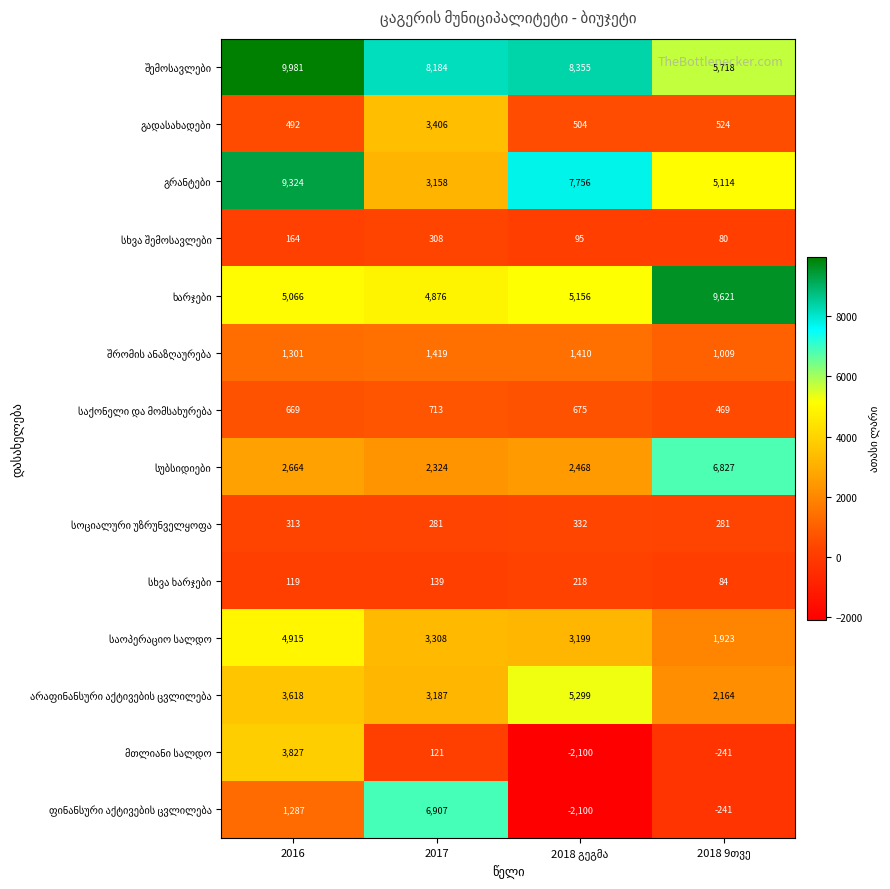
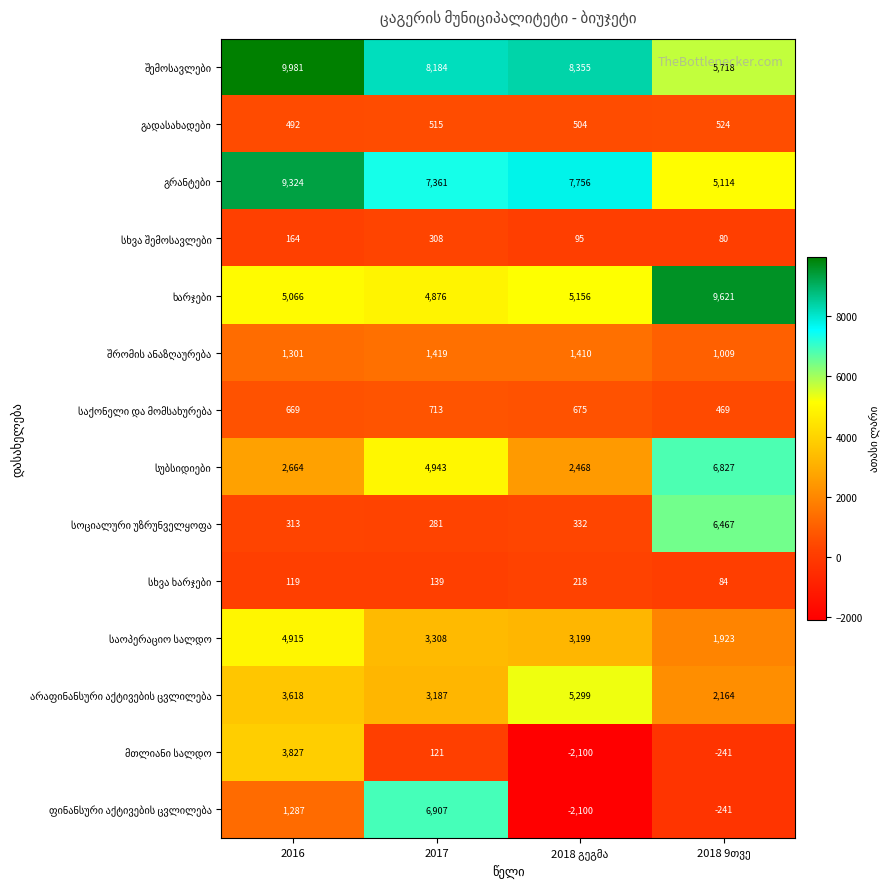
გადასახადები, 2017: 3,406 -> 515
გრანტები, 2017: 3,158 -> 7,361
სუბსიდიები, 2017: 2,324 -> 4,943
სოციალური უზრუნველყოფა, 2018 9თვე: 281 -> 6,467
